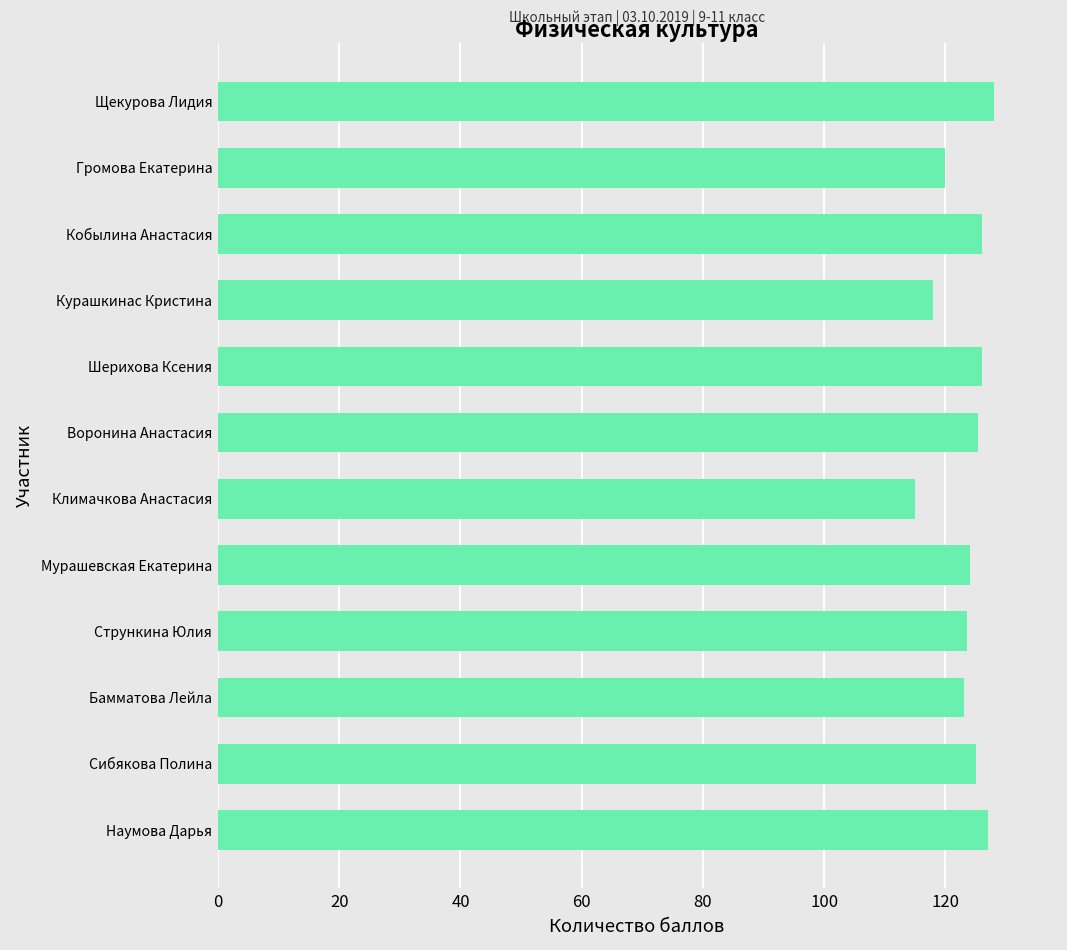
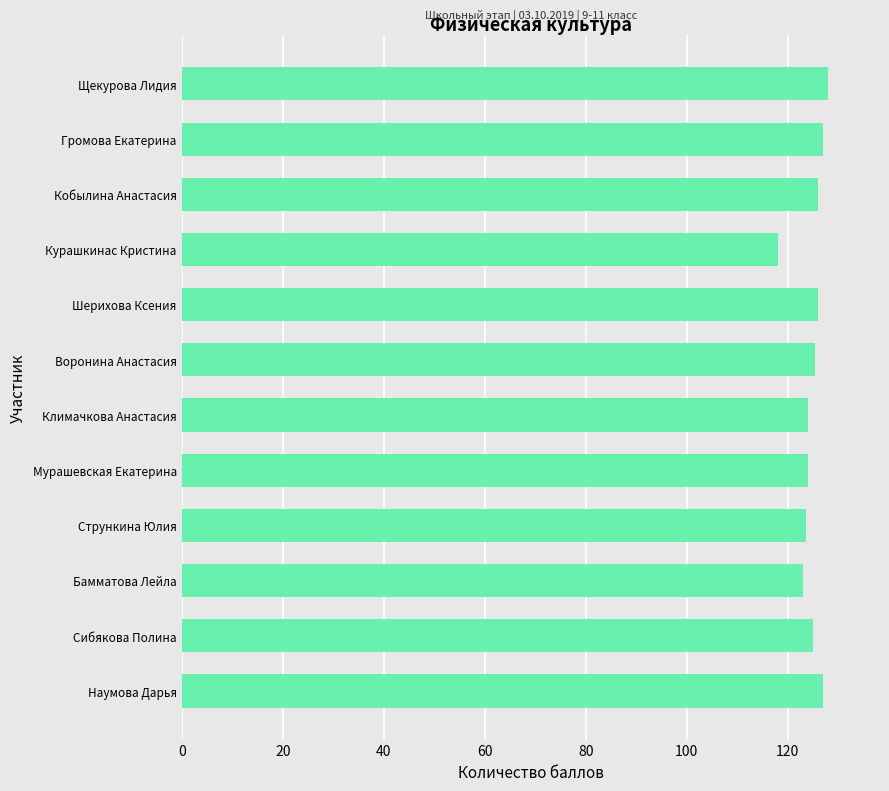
Громова Екатерина: 120 -> 127
Климачкова Анастасия: 115 -> 124
